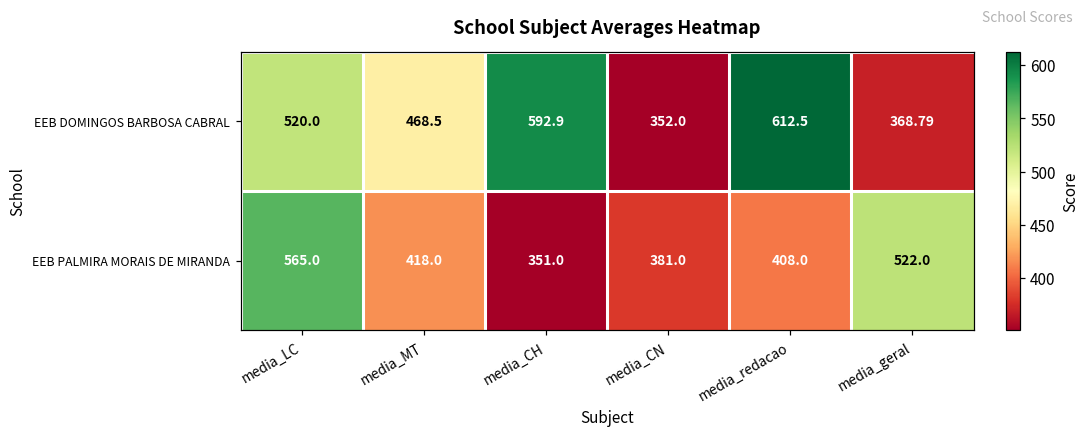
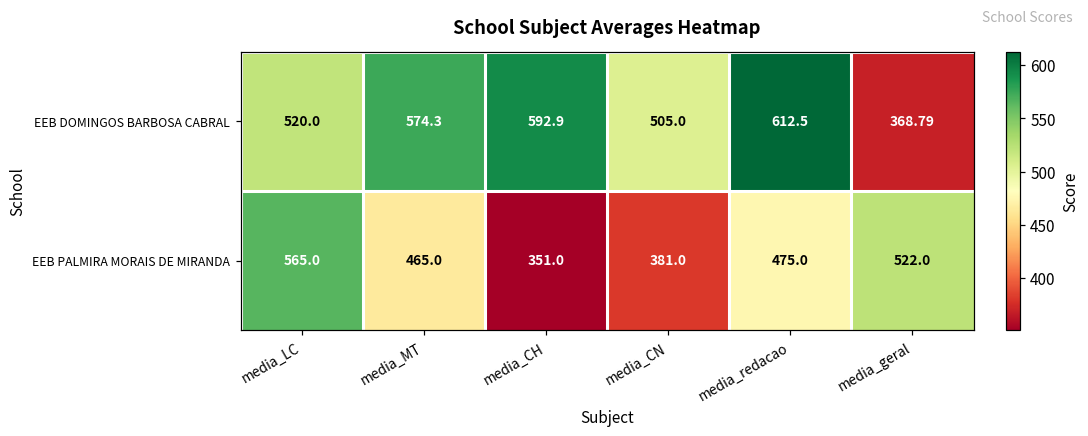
EEB DOMINGOS BARBOSA CABRAL, media_MT: 468.5 -> 574.3
EEB DOMINGOS BARBOSA CABRAL, media_CN: 352.0 -> 505.0
EEB PALMIRA MORAIS DE MIRANDA, media_MT: 418.0 -> 465.0
EEB PALMIRA MORAIS DE MIRANDA, media_redacao: 408.0 -> 475.0
